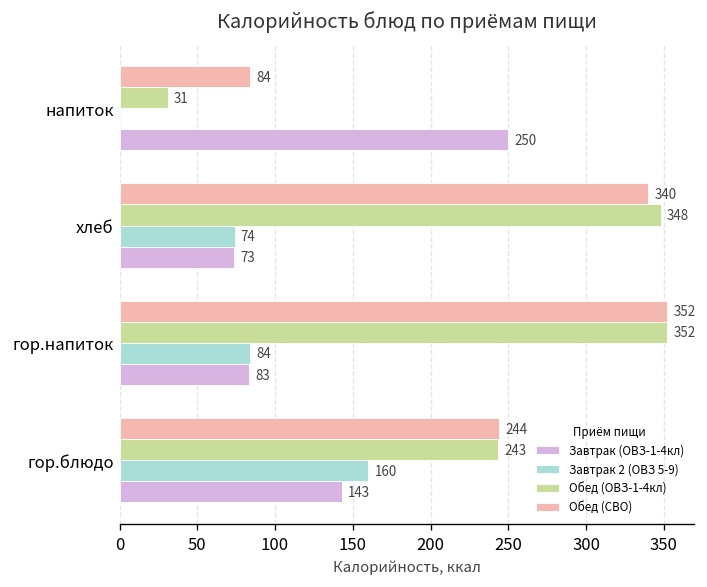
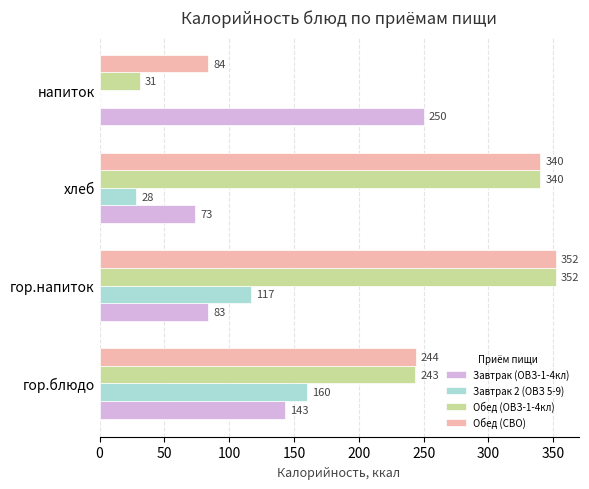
Обед (ОВЗ-1-4кл), хлеб: 348 -> 340
Завтрак 2 (ОВЗ 5-9), хлеб: 74 -> 28
Завтрак 2 (ОВЗ 5-9), гор.напиток: 84 -> 117
